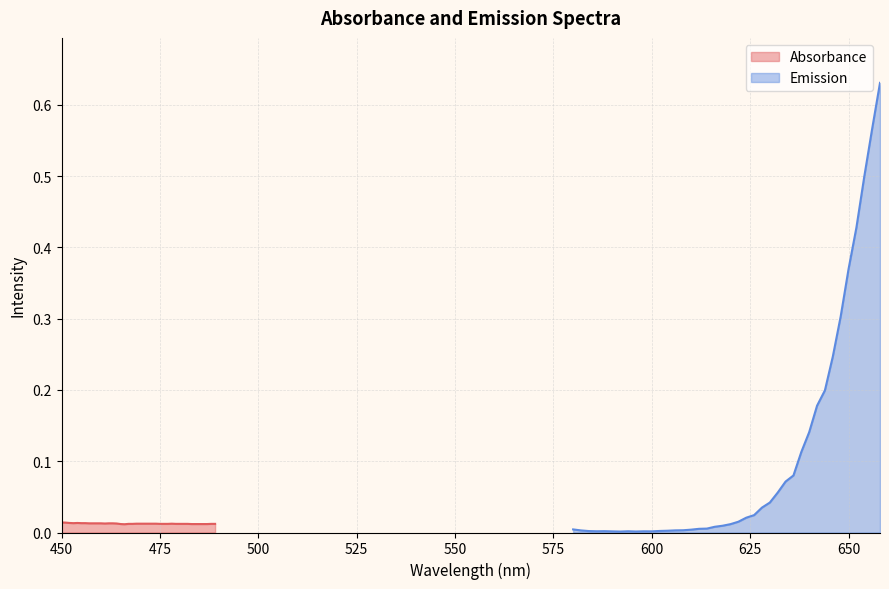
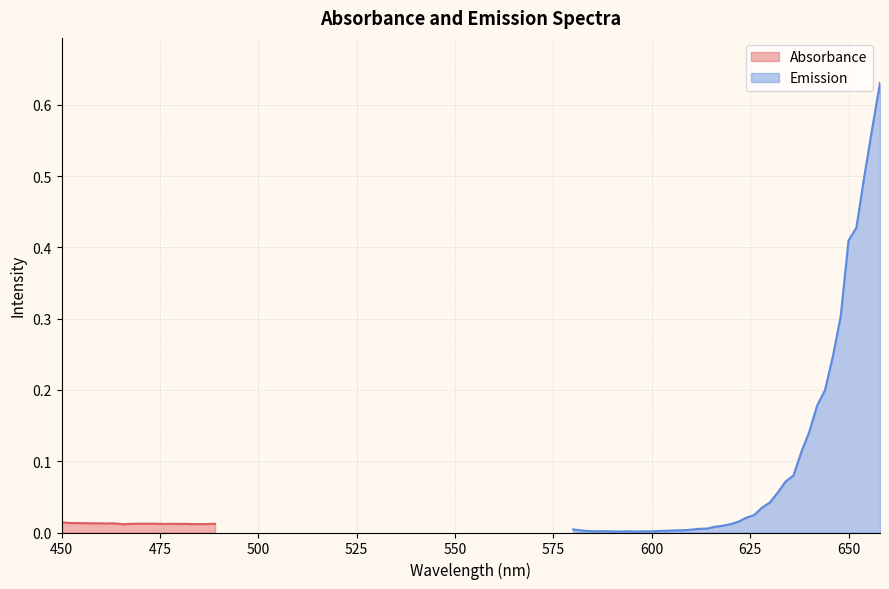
Emission, 650: 0.37 -> 0.41
